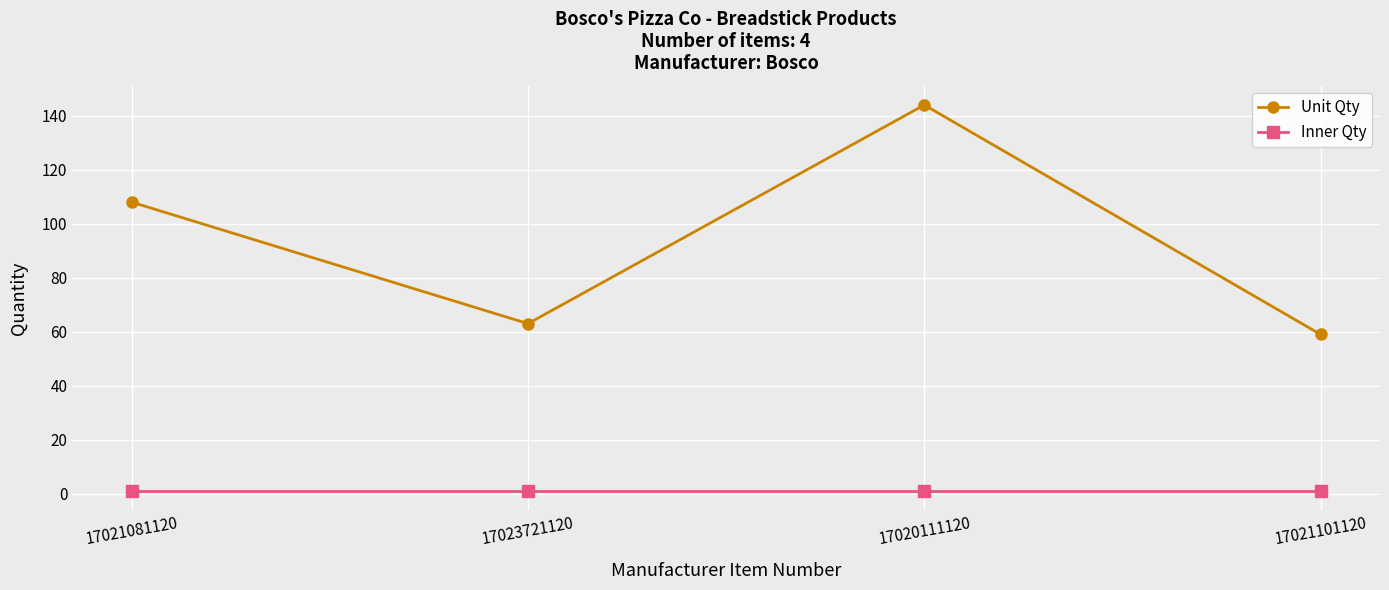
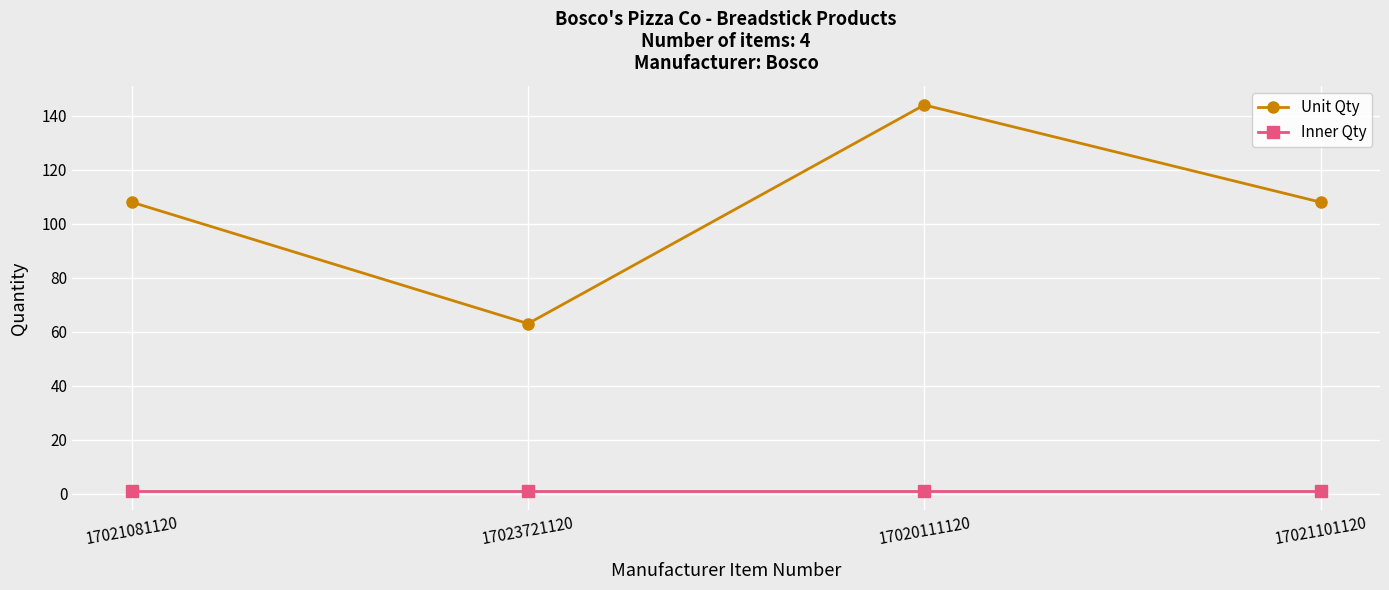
Unit Qty, 17021101120: 59 -> 108
